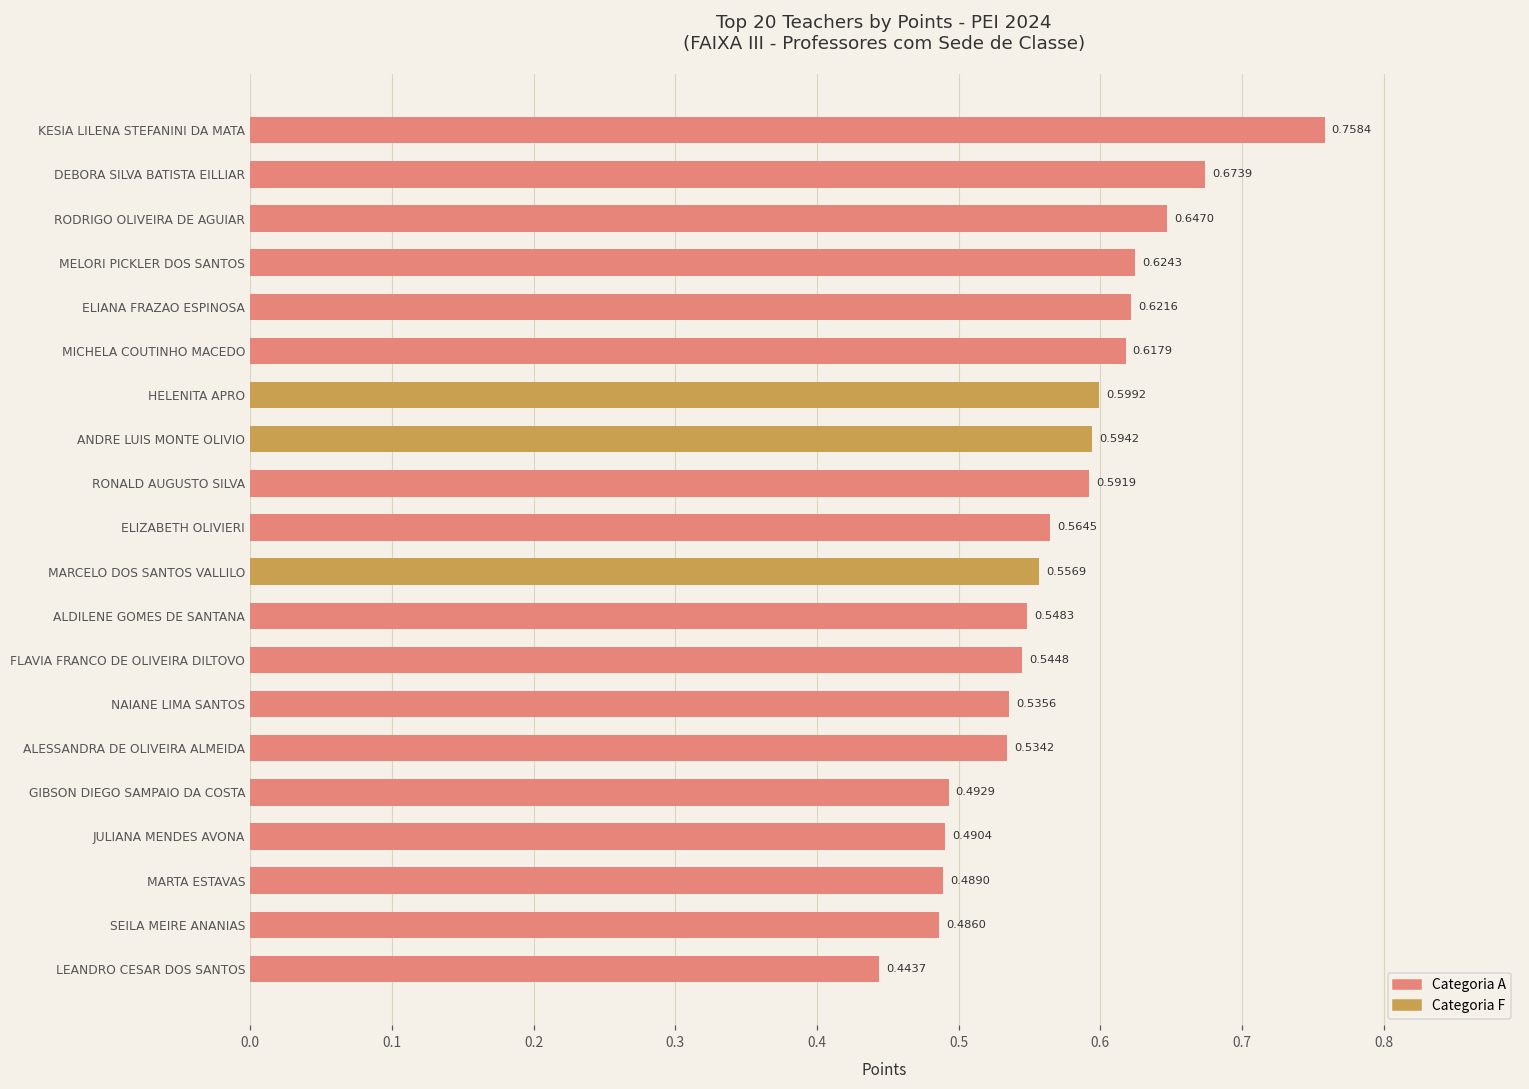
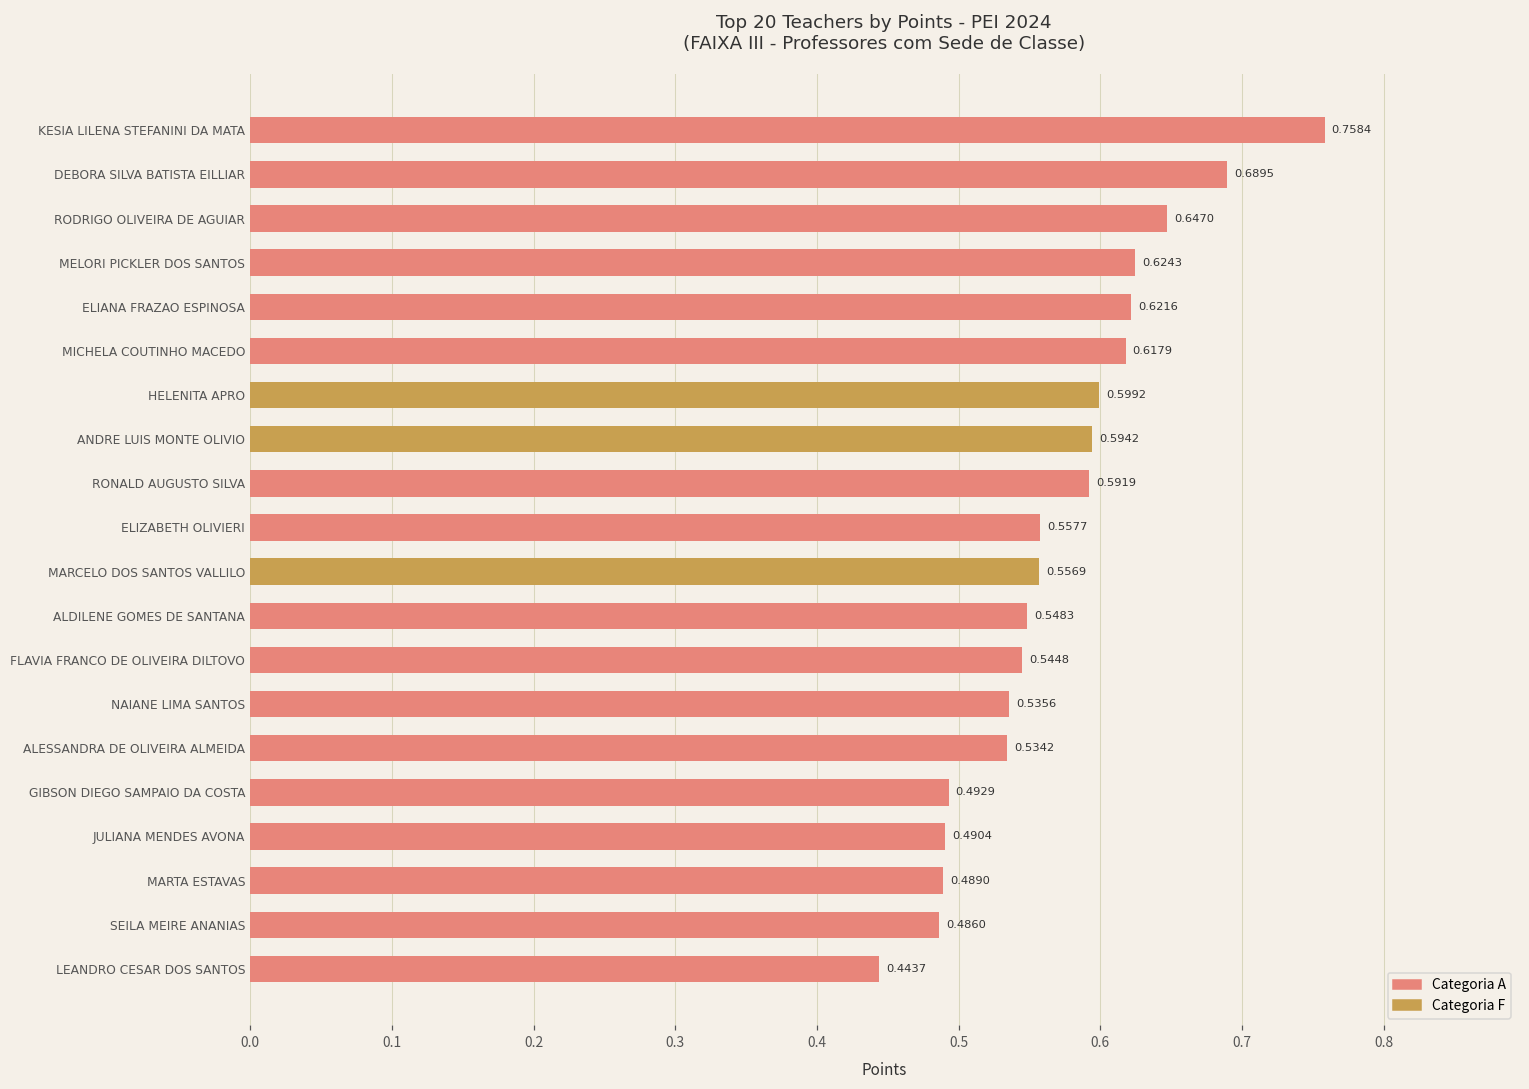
DEBORA SILVA BATISTA EILLIAR: 0.6739 -> 0.6895
ELIZABETH OLIVIERI: 0.5645 -> 0.5577
